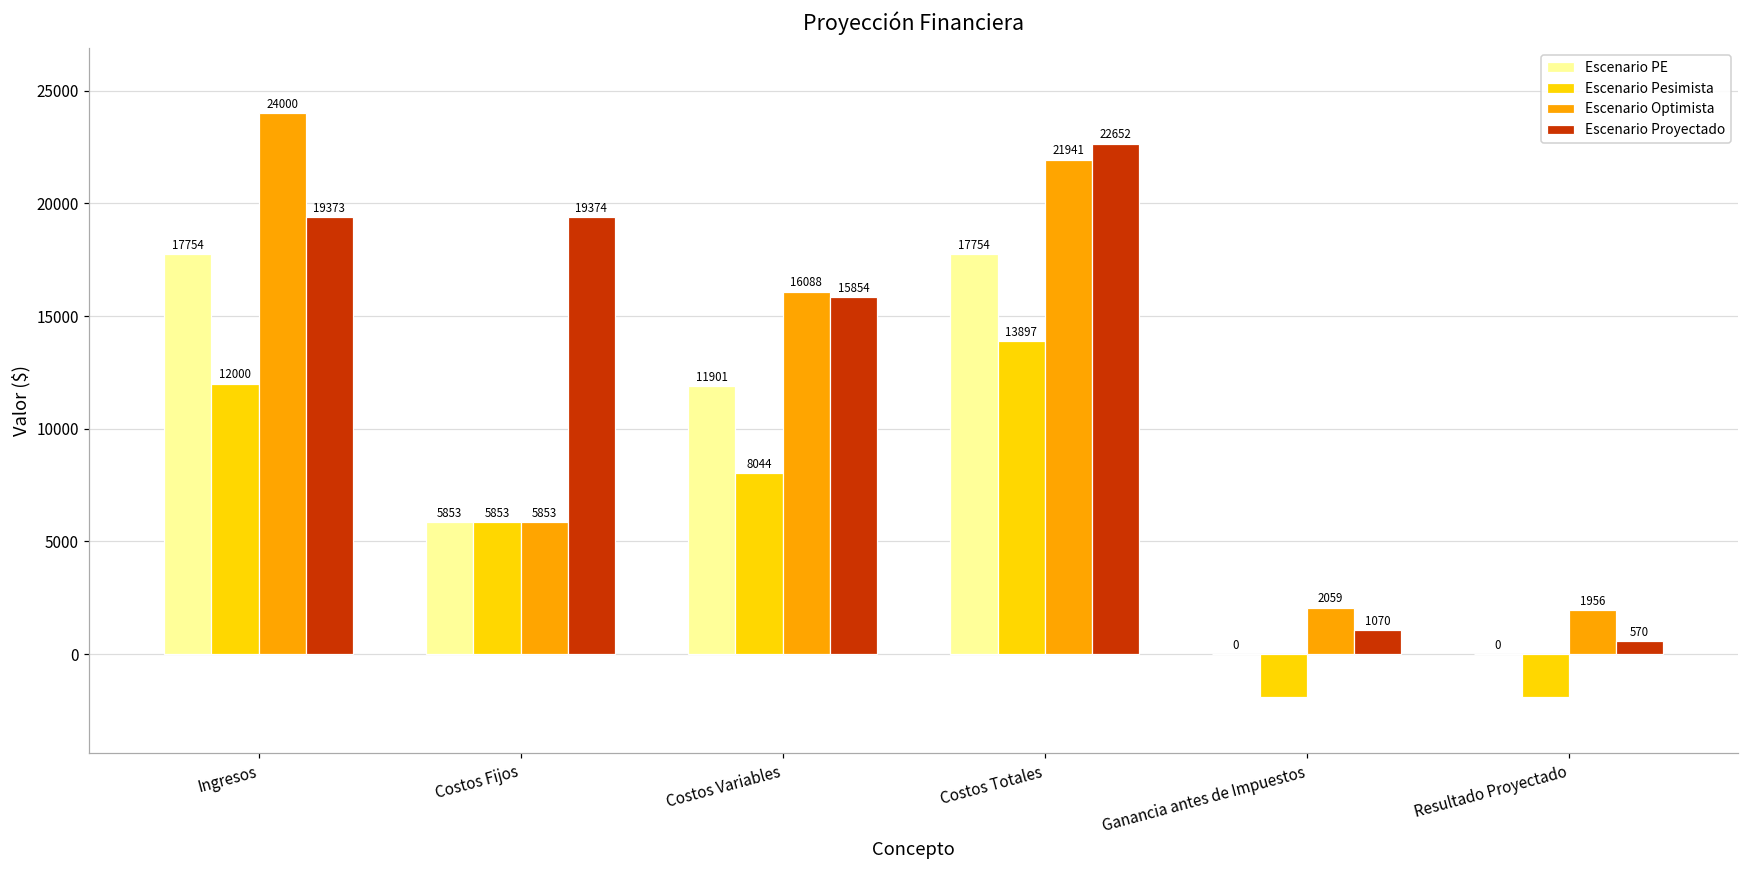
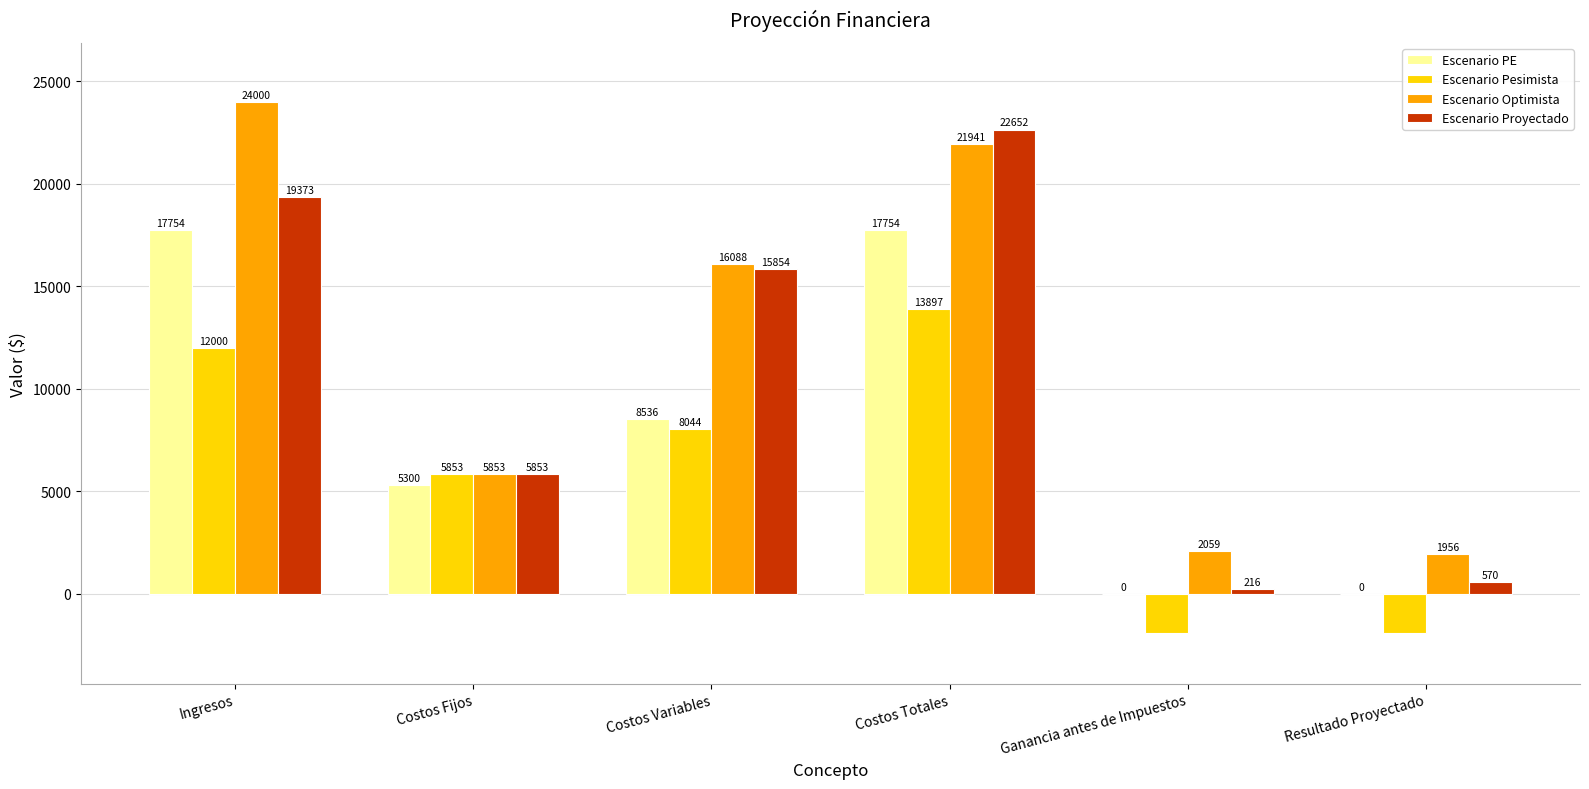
Escenario PE, Costos Fijos: 5853 -> 5300
Escenario Proyectado, Costos Fijos: 19374 -> 5853
Escenario PE, Costos Variables: 11901 -> 8536
Escenario Proyectado, Ganancia antes de Impuestos: 1070 -> 216
